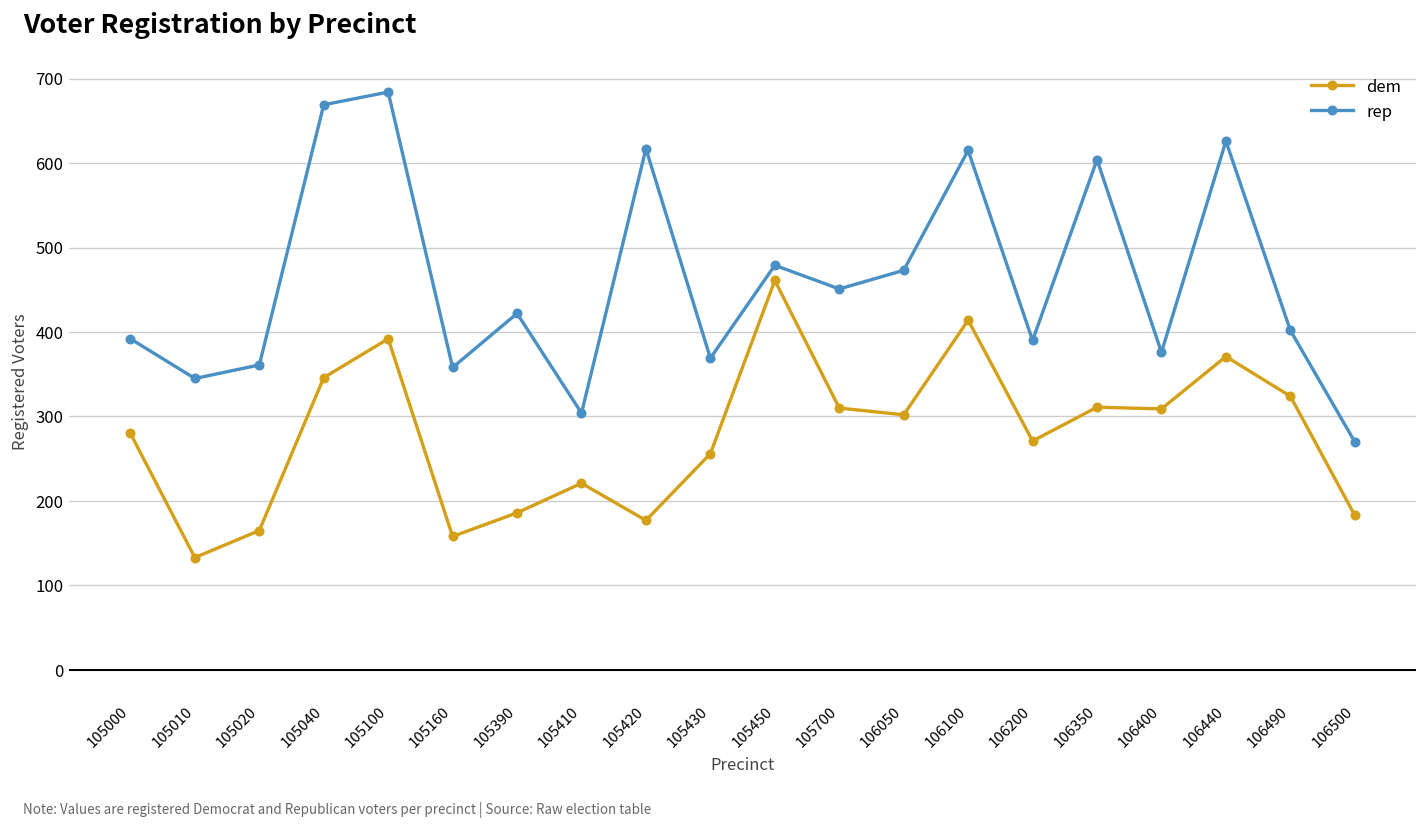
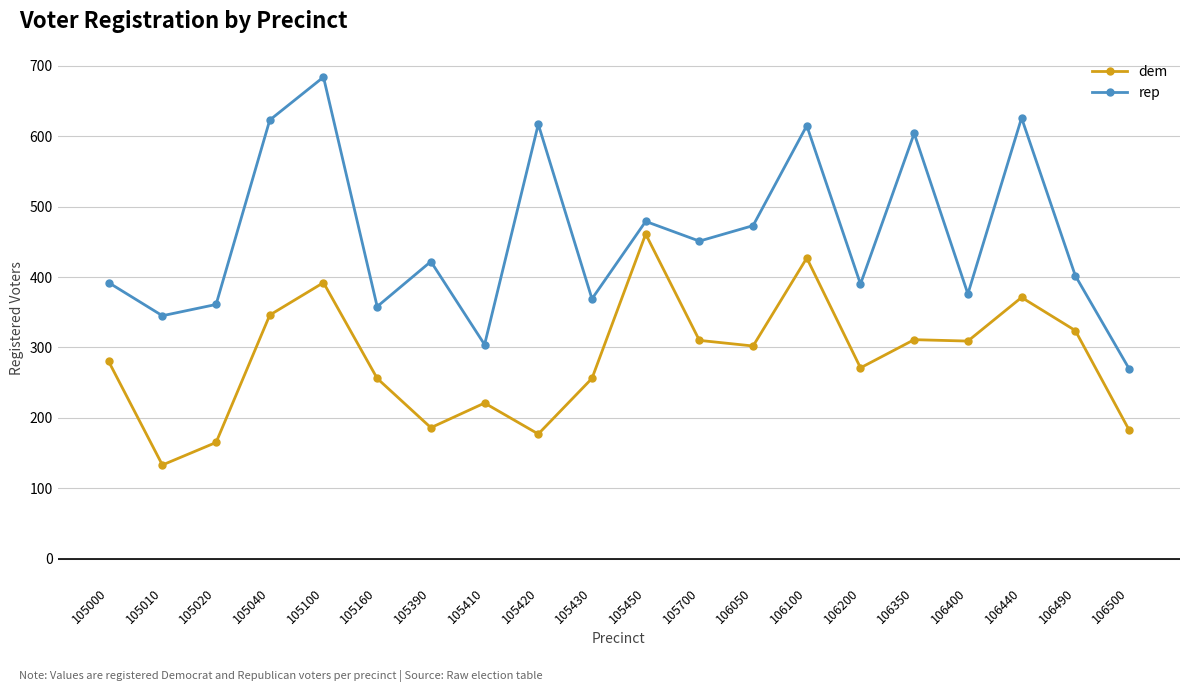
rep, 105040: 670 -> 620
dem, 105160: 160 -> 260
dem, 106100: 410 -> 430
